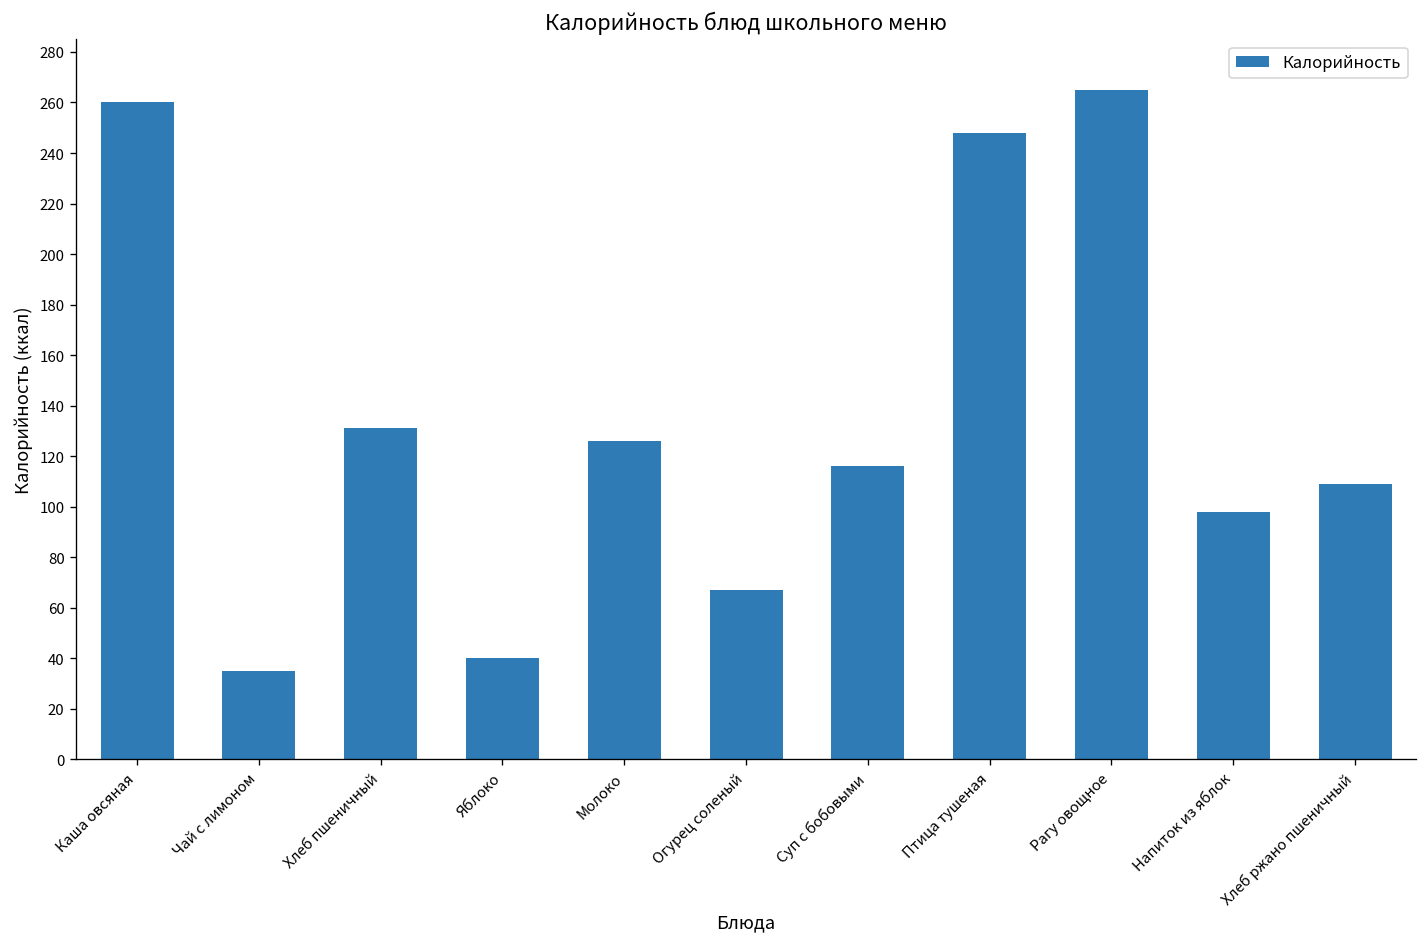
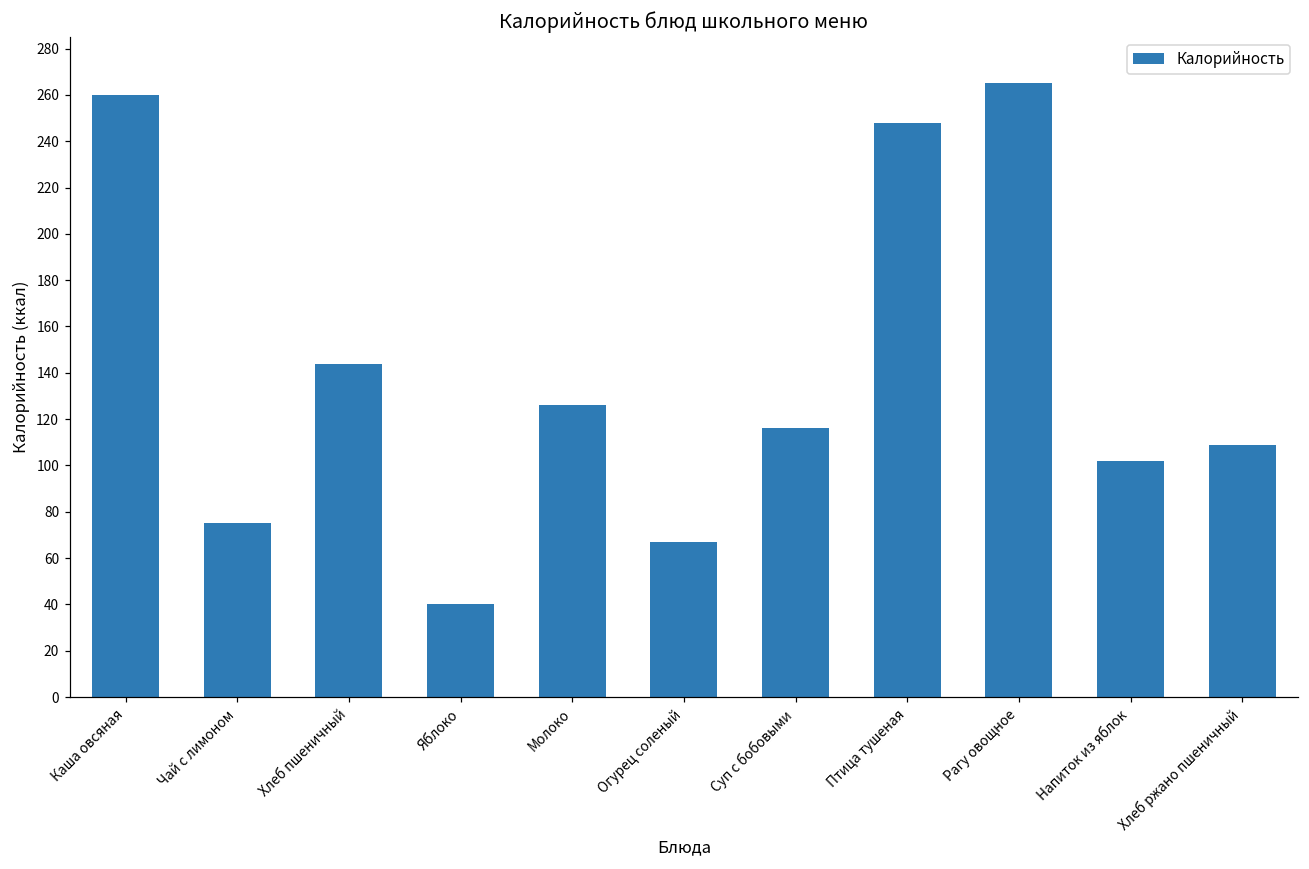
Чай с лимоном: 35 -> 75
Хлеб пшеничный: 131 -> 144
Напиток из яблок: 98 -> 102
